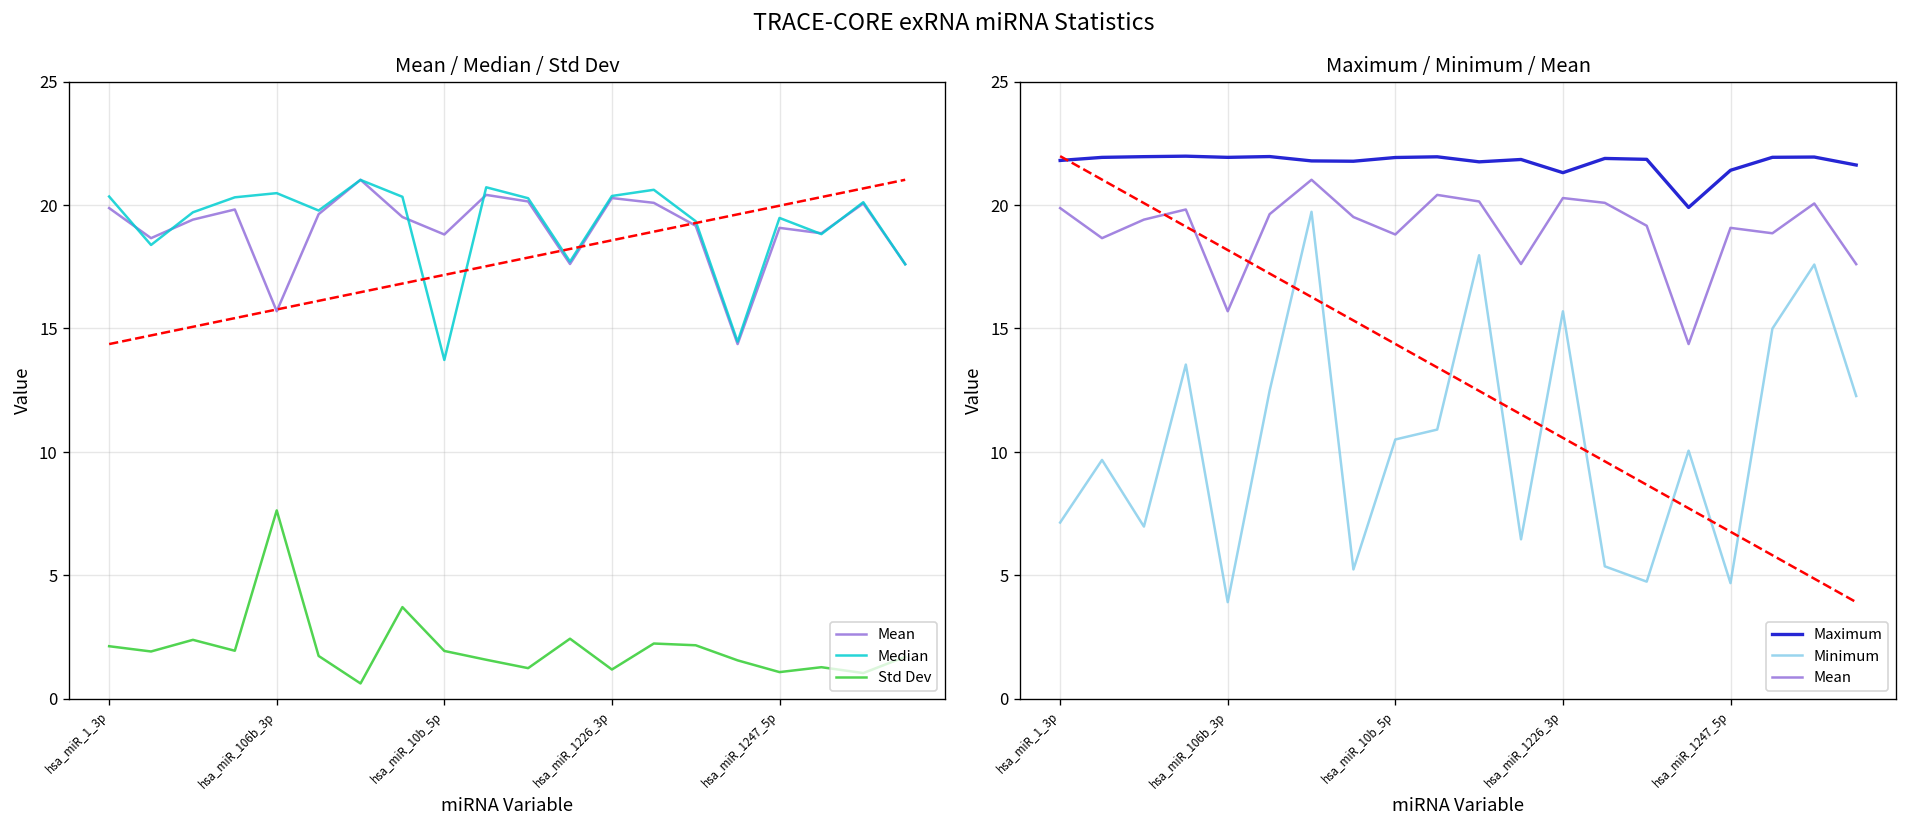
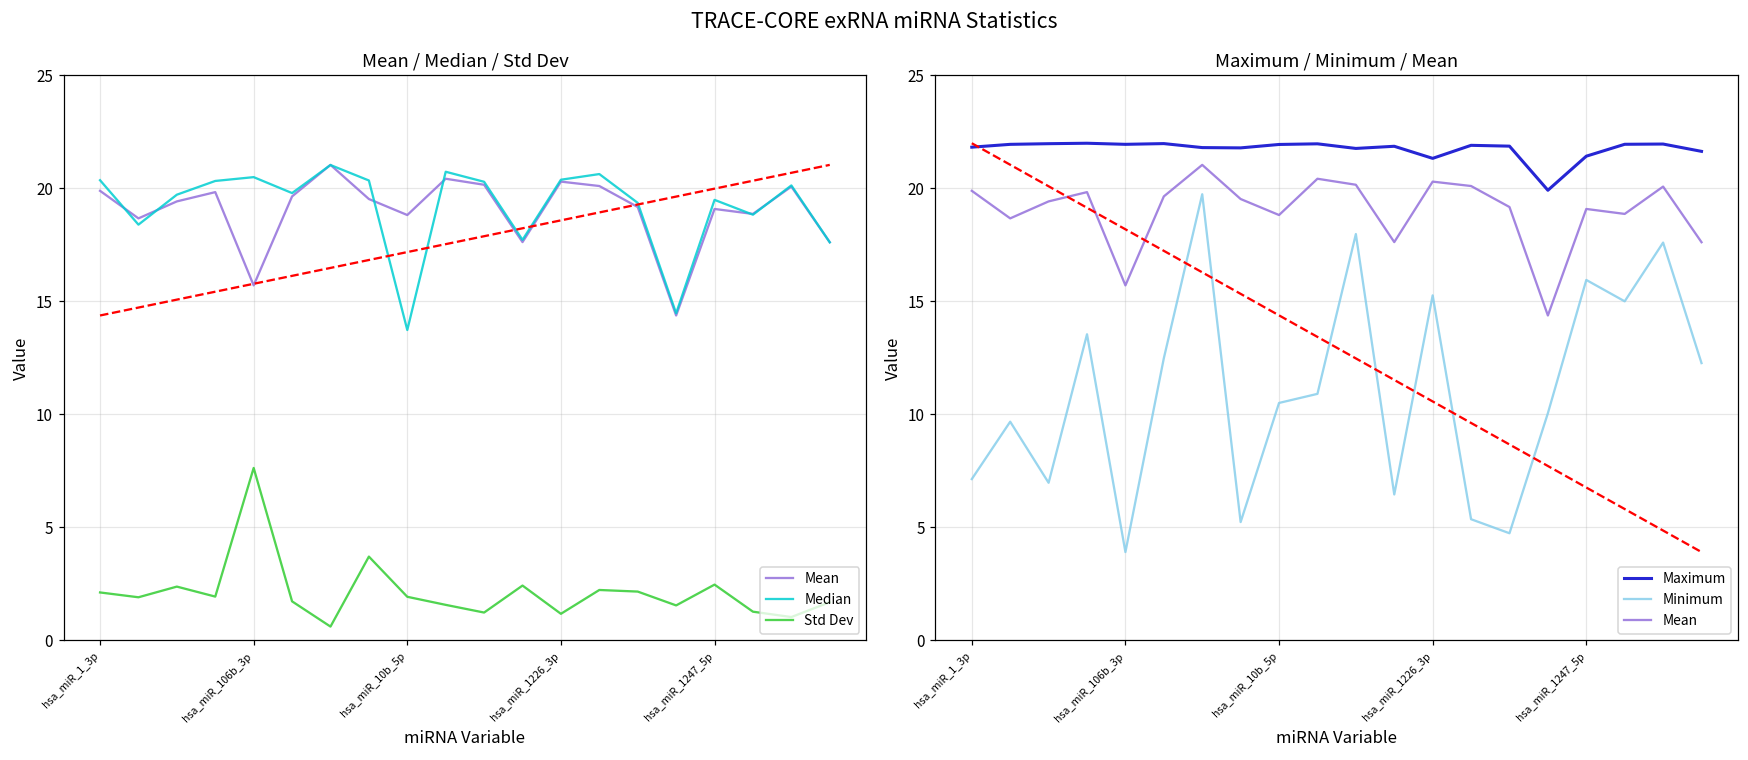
Mean / Median / Std Dev, Std Dev, hsa_miR_1247_5p: 1.1 -> 2.5
Maximum / Minimum / Mean, Minimum, hsa_miR_1226_3p: 15.7 -> 15.3
Maximum / Minimum / Mean, Minimum, hsa_miR_1247_5p: 4.7 -> 15.9
